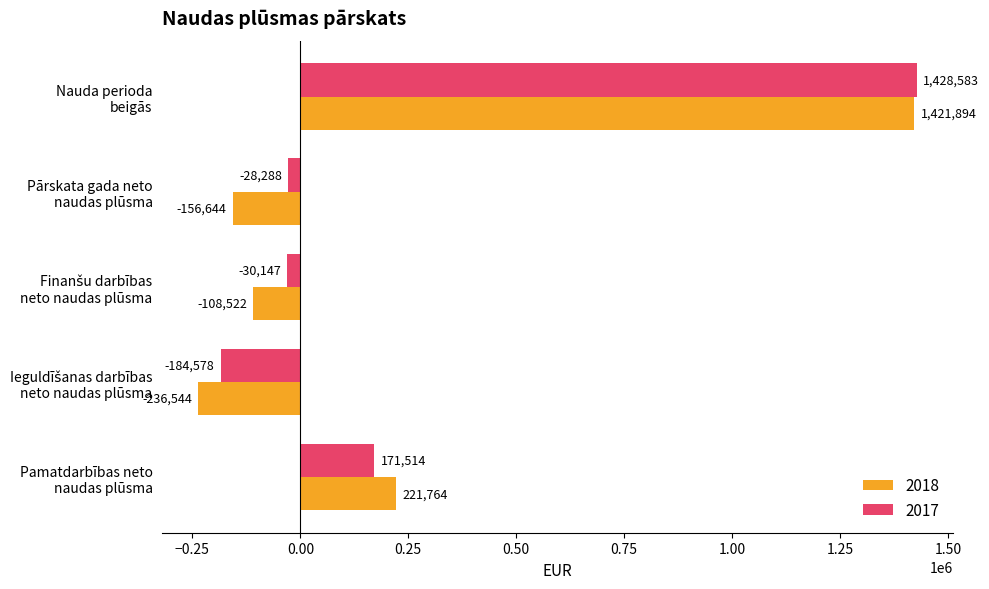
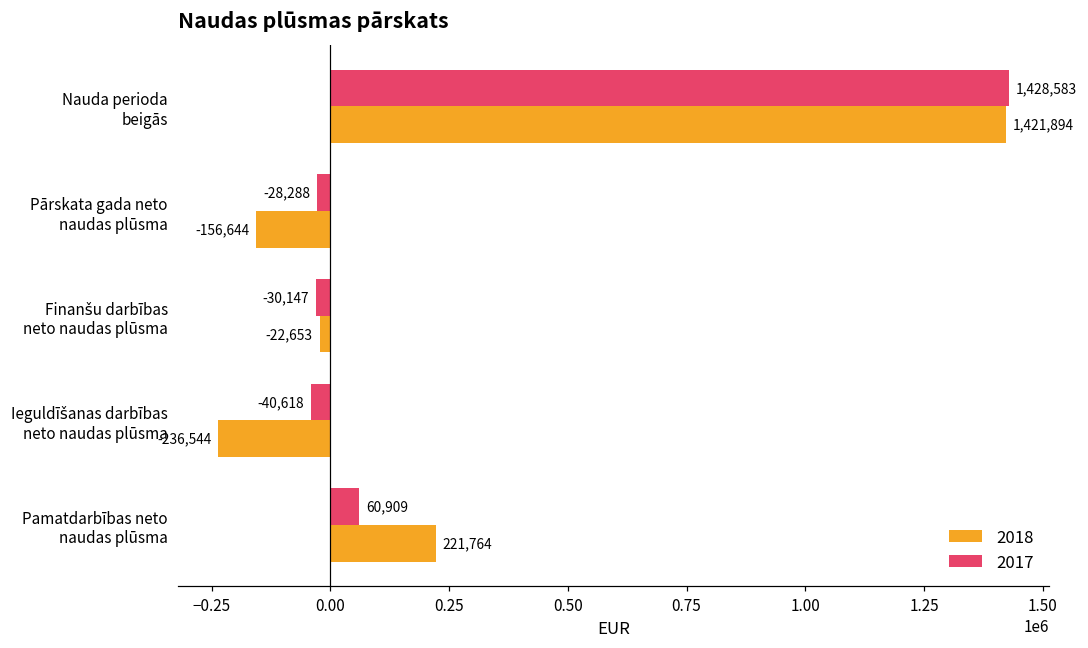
2018, Finanšu darbības neto naudas plūsma: -108,522 -> -22,653
2017, Ieguldīšanas darbības neto naudas plūsma: -184,578 -> -40,618
2017, Pamatdarbības neto naudas plūsma: 171,514 -> 60,909
